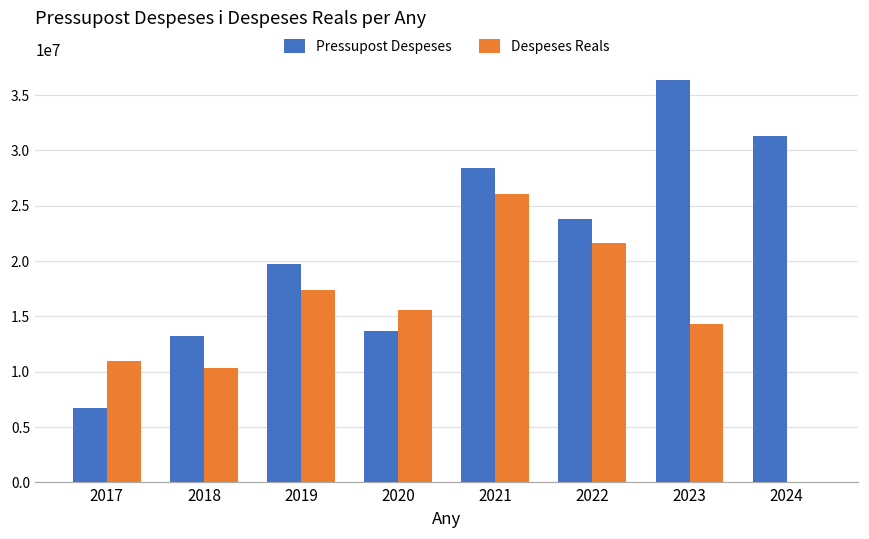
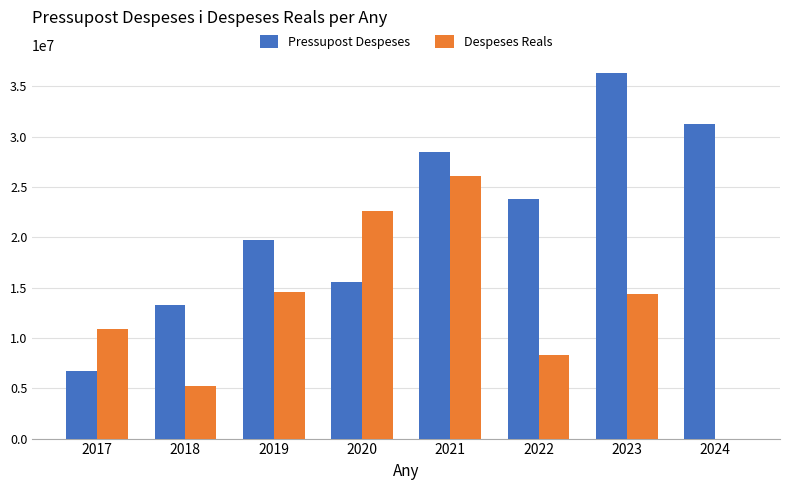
Despeses Reals, 2018: 10300000 -> 5200000
Despeses Reals, 2019: 17400000 -> 14600000
Pressupost Despeses, 2020: 13700000 -> 15600000
Despeses Reals, 2020: 15600000 -> 22600000
Despeses Reals, 2022: 21600000 -> 8300000
